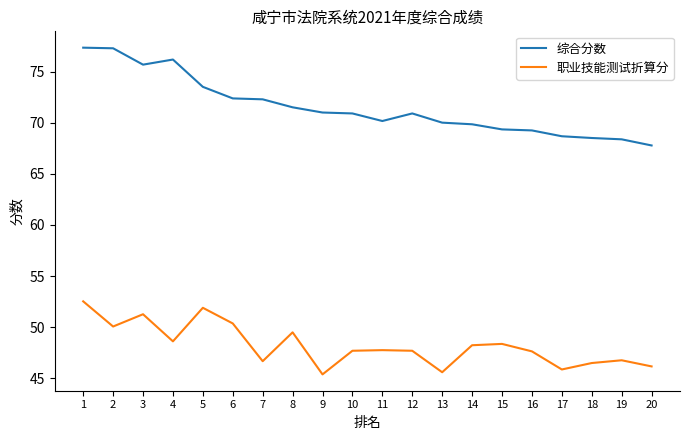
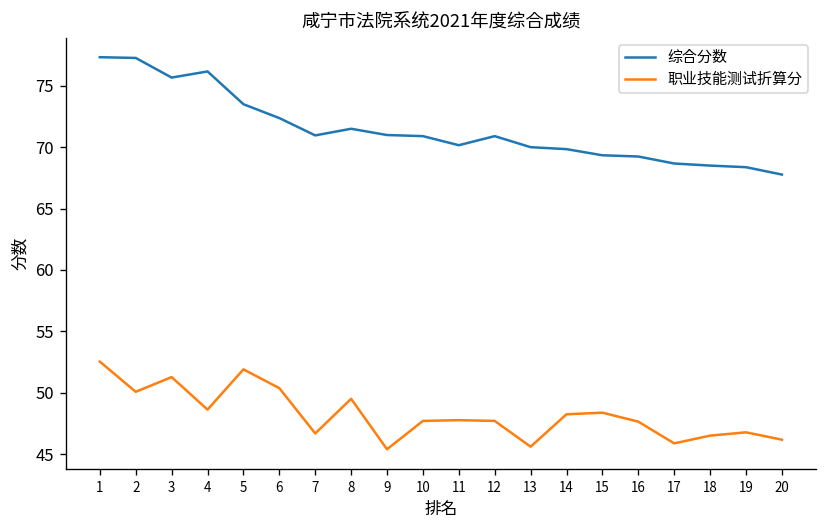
综合分数, 7: 72.3 -> 71.0
